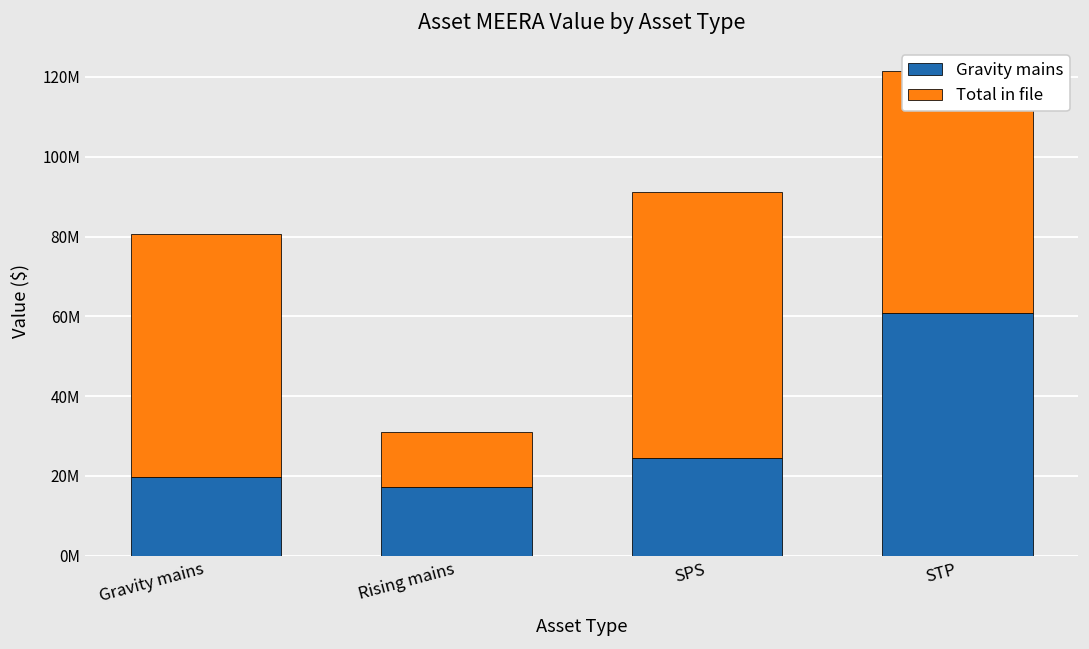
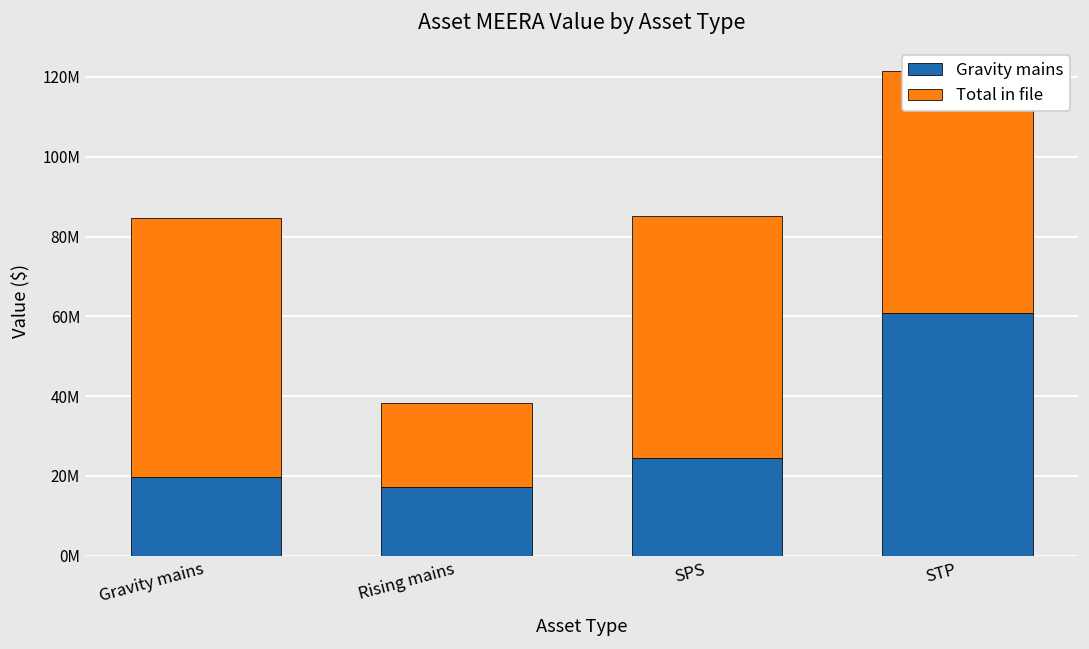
Total in file, Gravity mains: 61000000 -> 65000000
Total in file, Rising mains: 14000000 -> 21000000
Total in file, SPS: 67000000 -> 61000000
